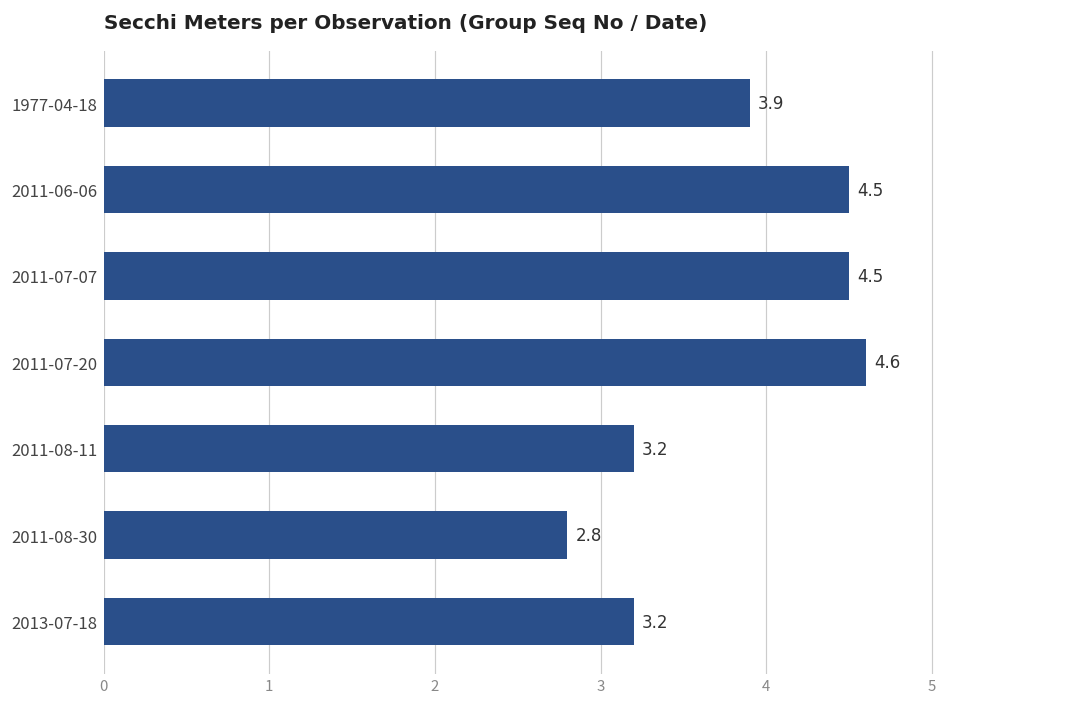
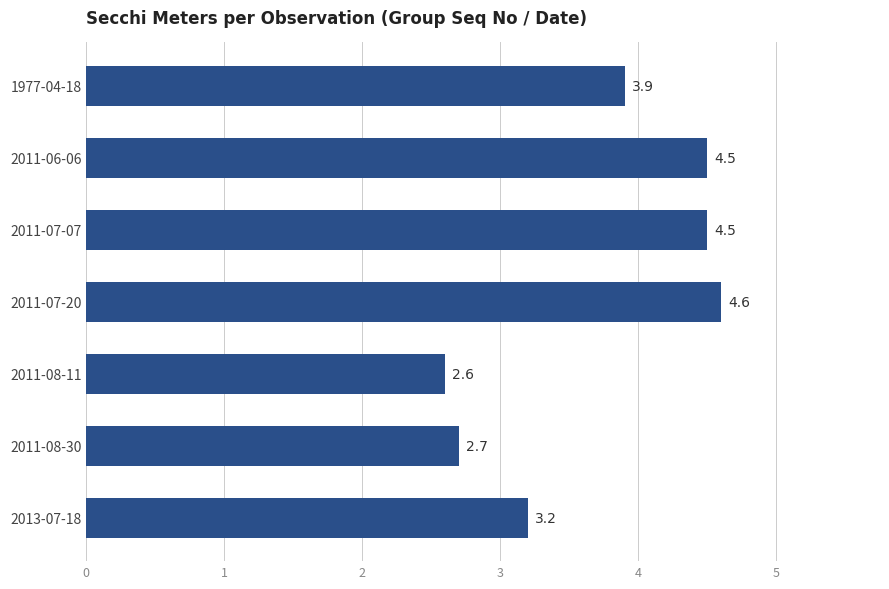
2011-08-11: 3.2 -> 2.6
2011-08-30: 2.8 -> 2.7
